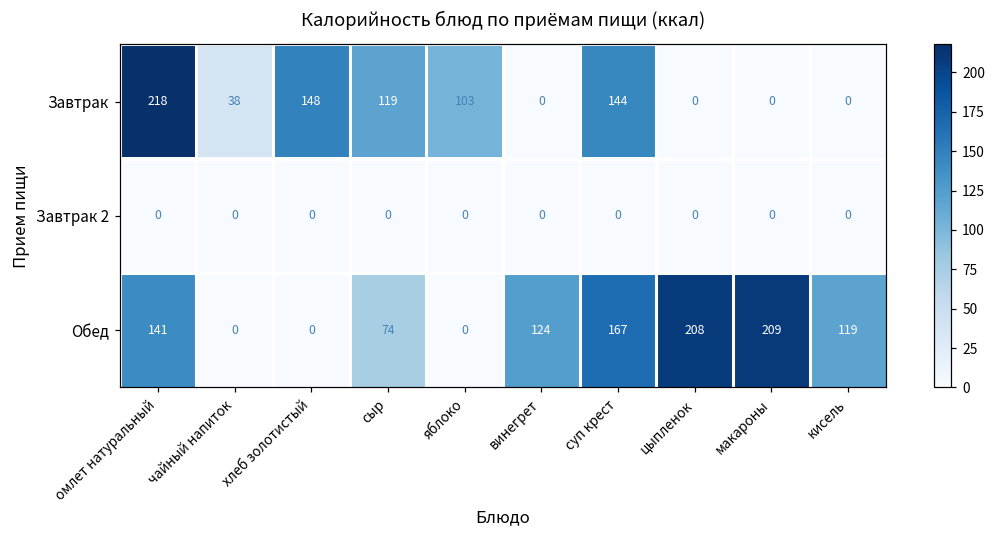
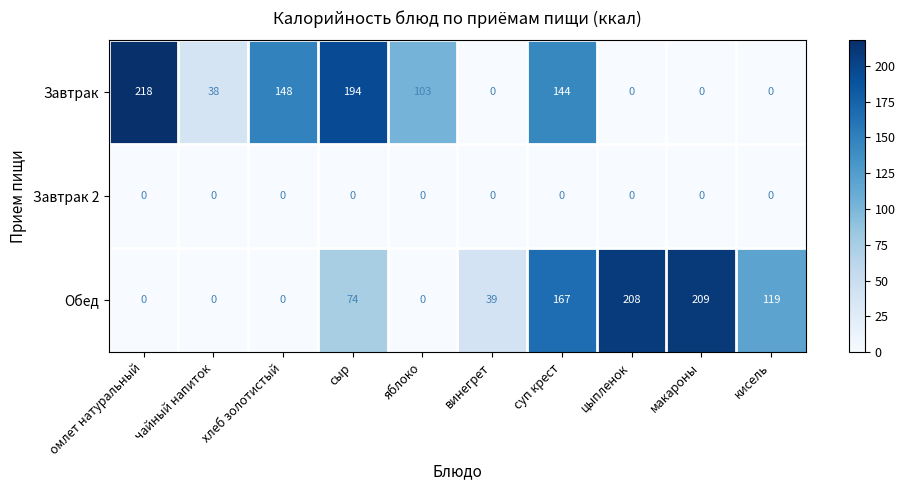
Завтрак, сыр: 119 -> 194
Обед, омлет натуральный: 141 -> 0
Обед, винегрет: 124 -> 39
